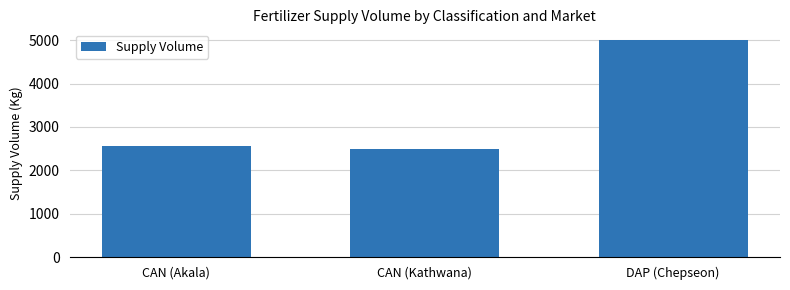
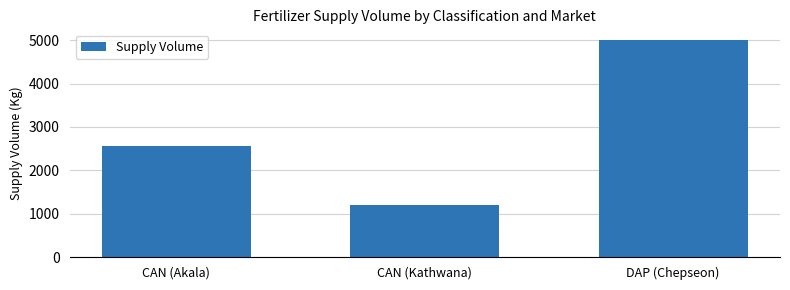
CAN (Kathwana): 2500 -> 1200
